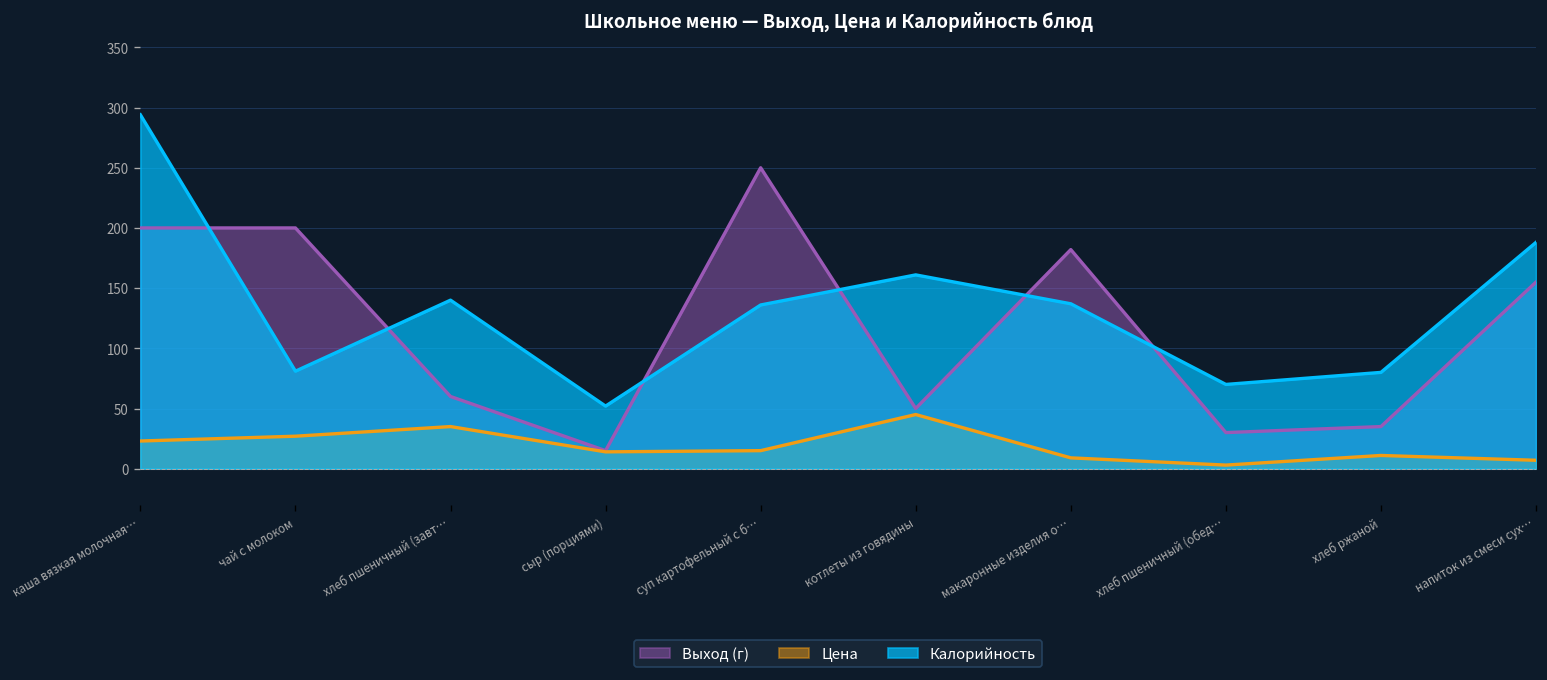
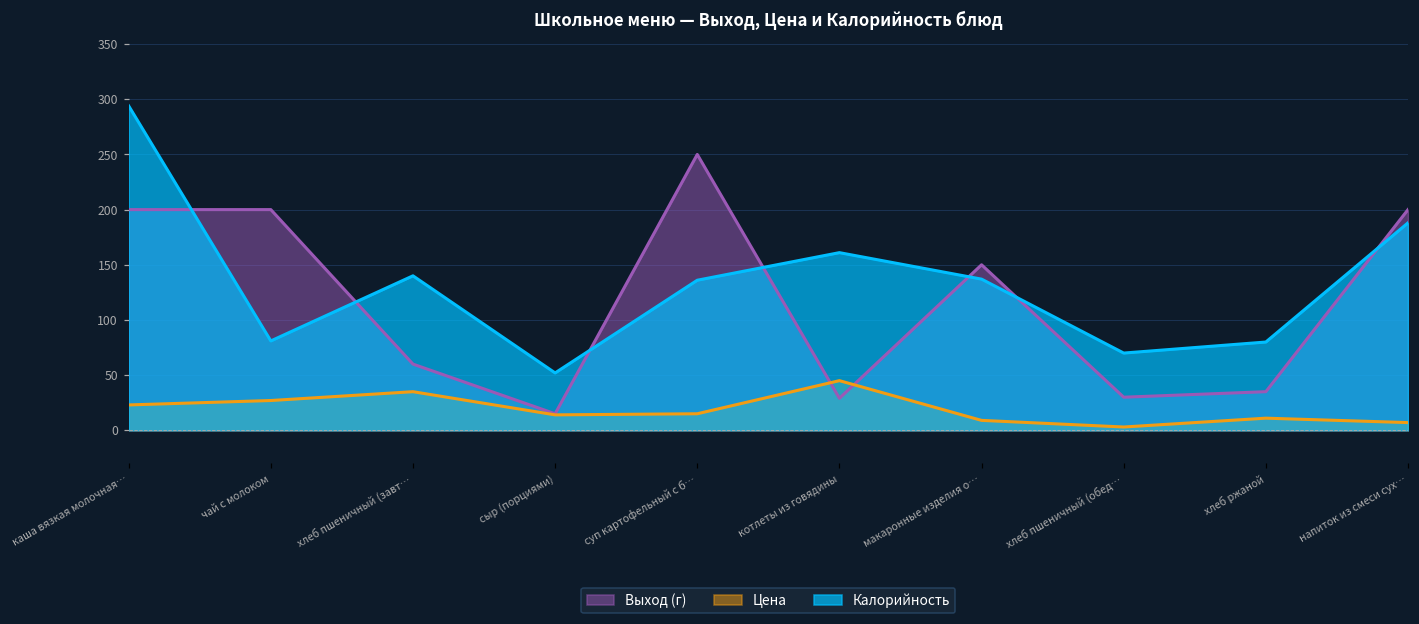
Выход (г), котлеты из говядины: 50 -> 29
Выход (г), макаронные изделия о…: 182 -> 150
Выход (г), напиток из смеси сух…: 155 -> 200
